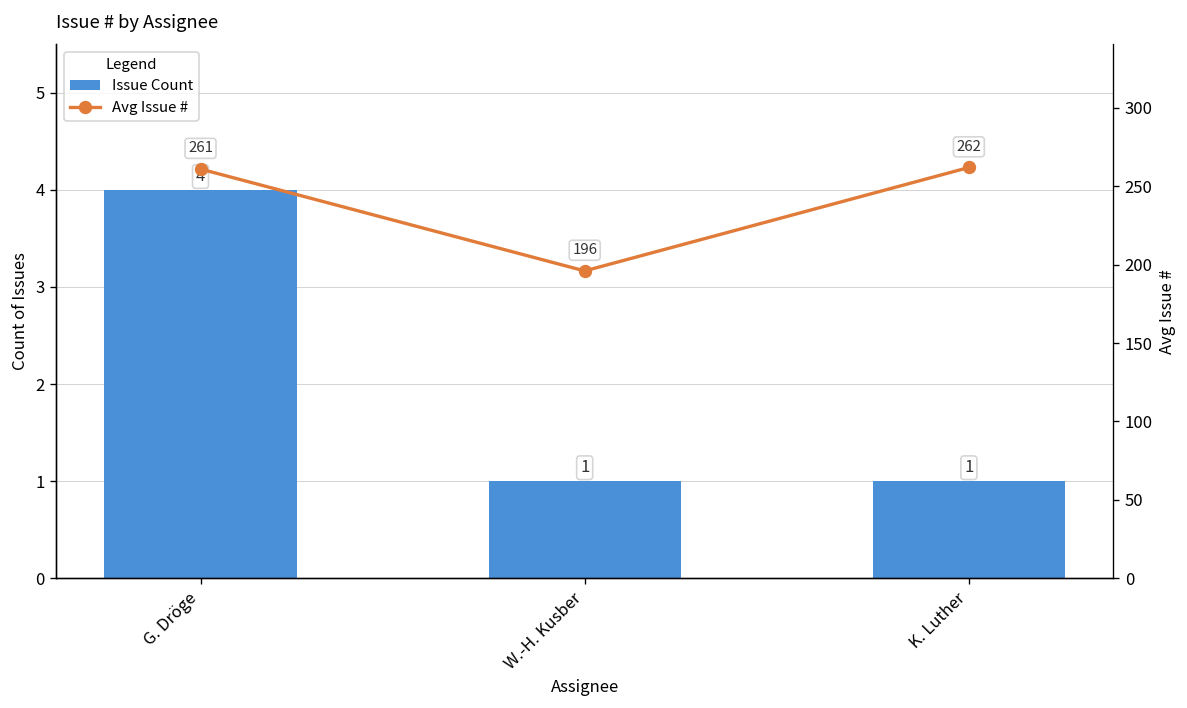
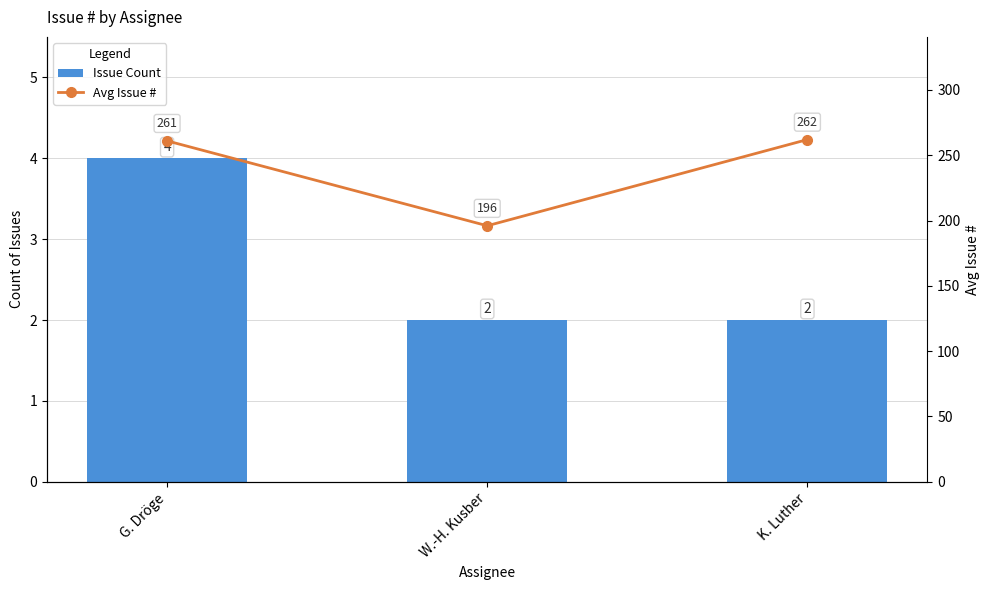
Issue Count, W.-H. Kusber: 1 -> 2
Issue Count, K. Luther: 1 -> 2
